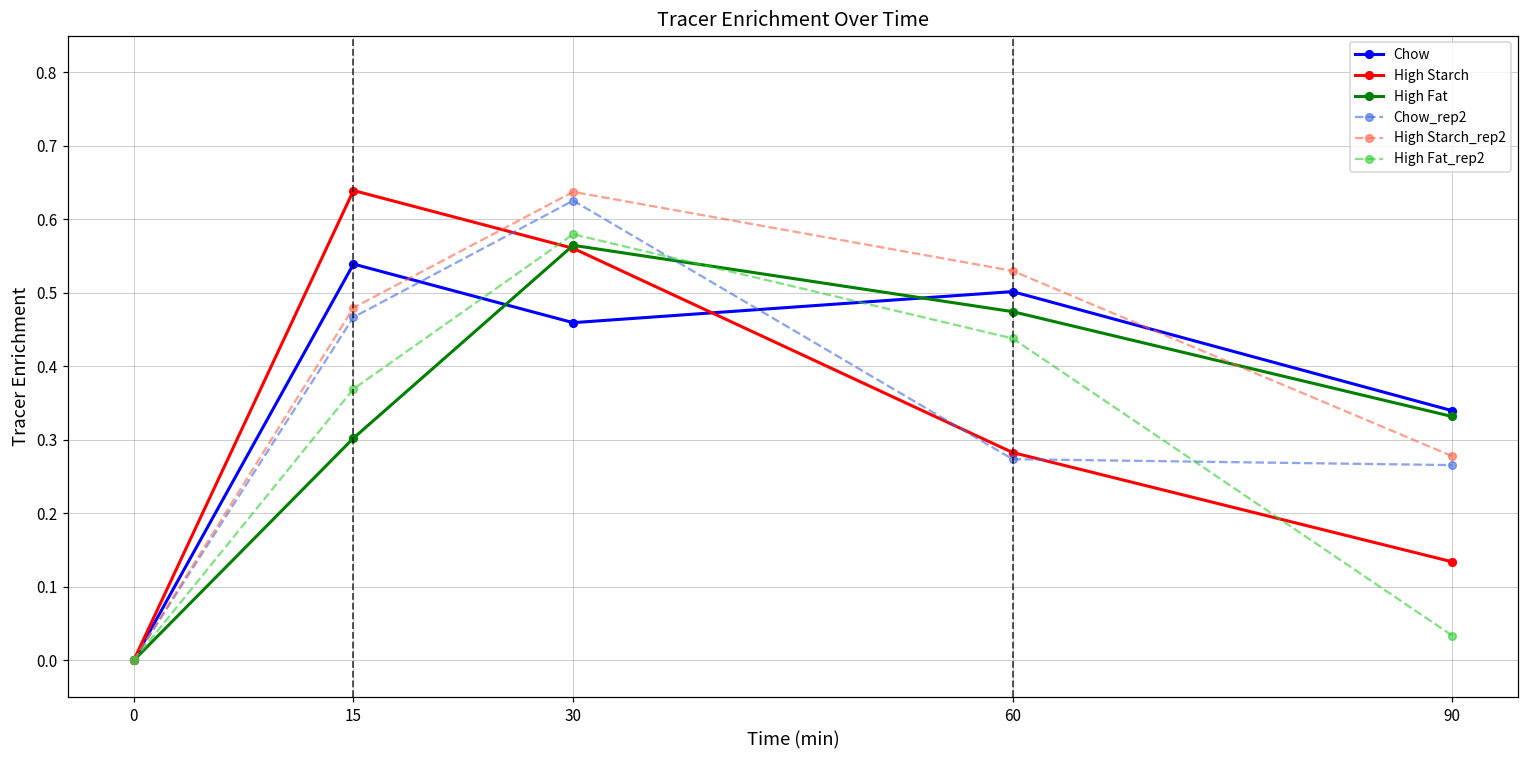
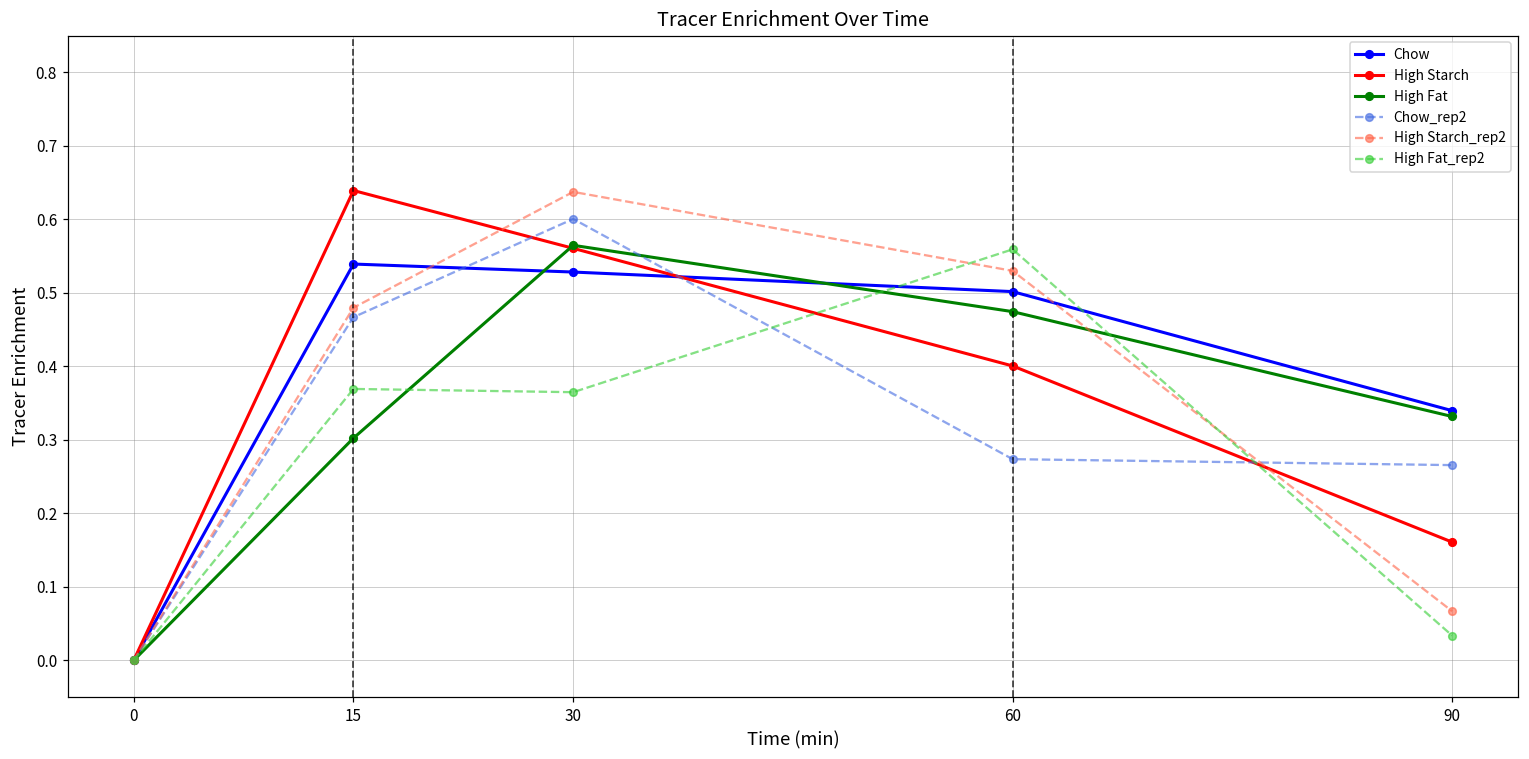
Chow, 30: 0.46 -> 0.53
Chow_rep2, 30: 0.63 -> 0.60
High Fat_rep2, 30: 0.58 -> 0.36
High Starch, 60: 0.28 -> 0.40
High Fat_rep2, 60: 0.44 -> 0.56
High Starch, 90: 0.13 -> 0.16
High Starch_rep2, 90: 0.28 -> 0.07
